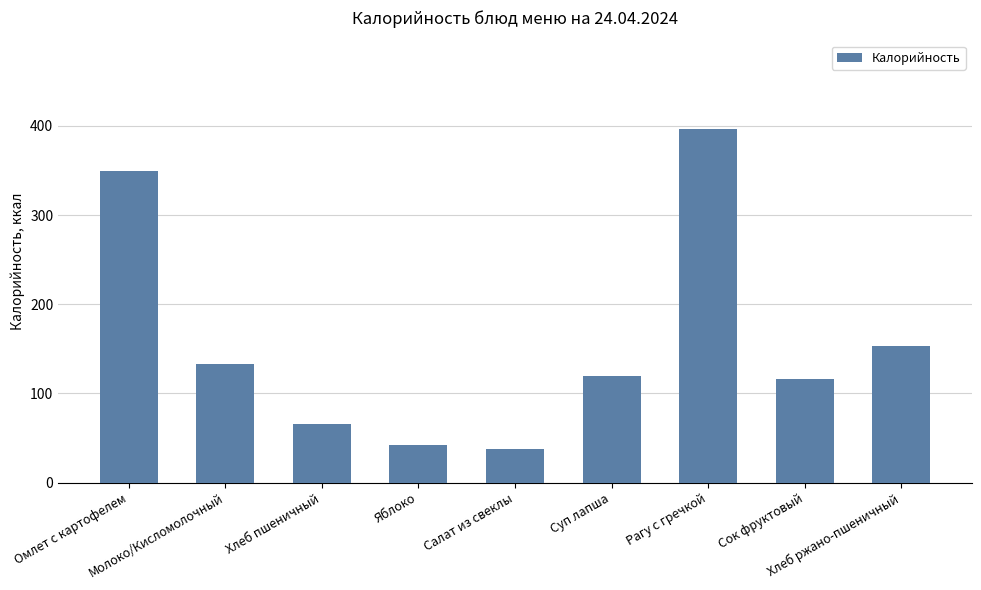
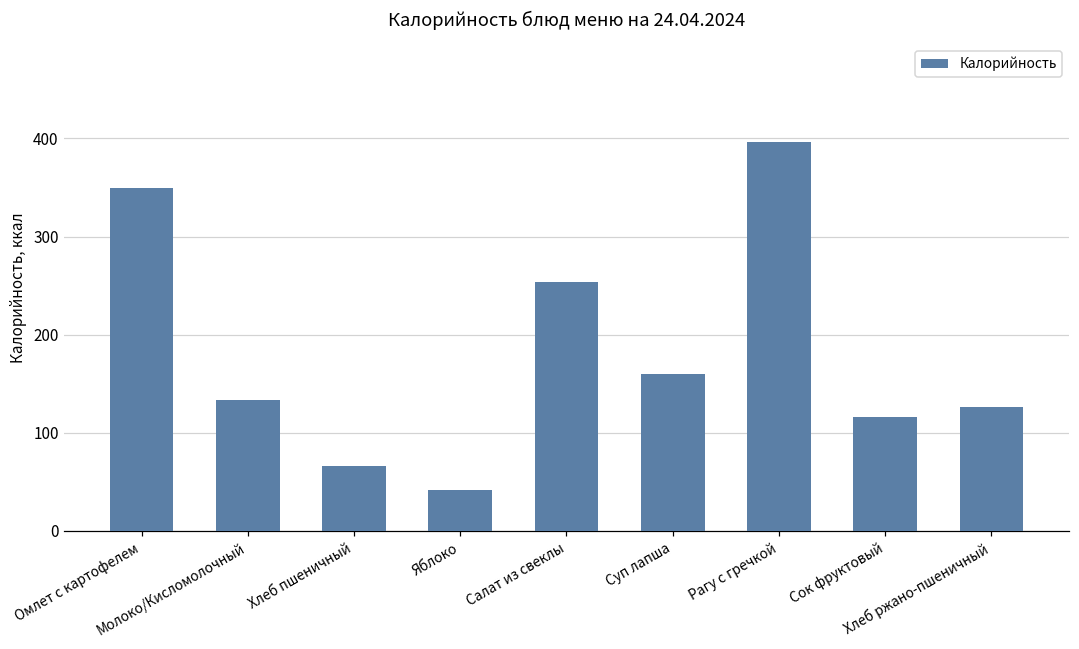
Салат из свеклы: 40 -> 250
Суп лапша: 120 -> 160
Хлеб ржано-пшеничный: 150 -> 130
